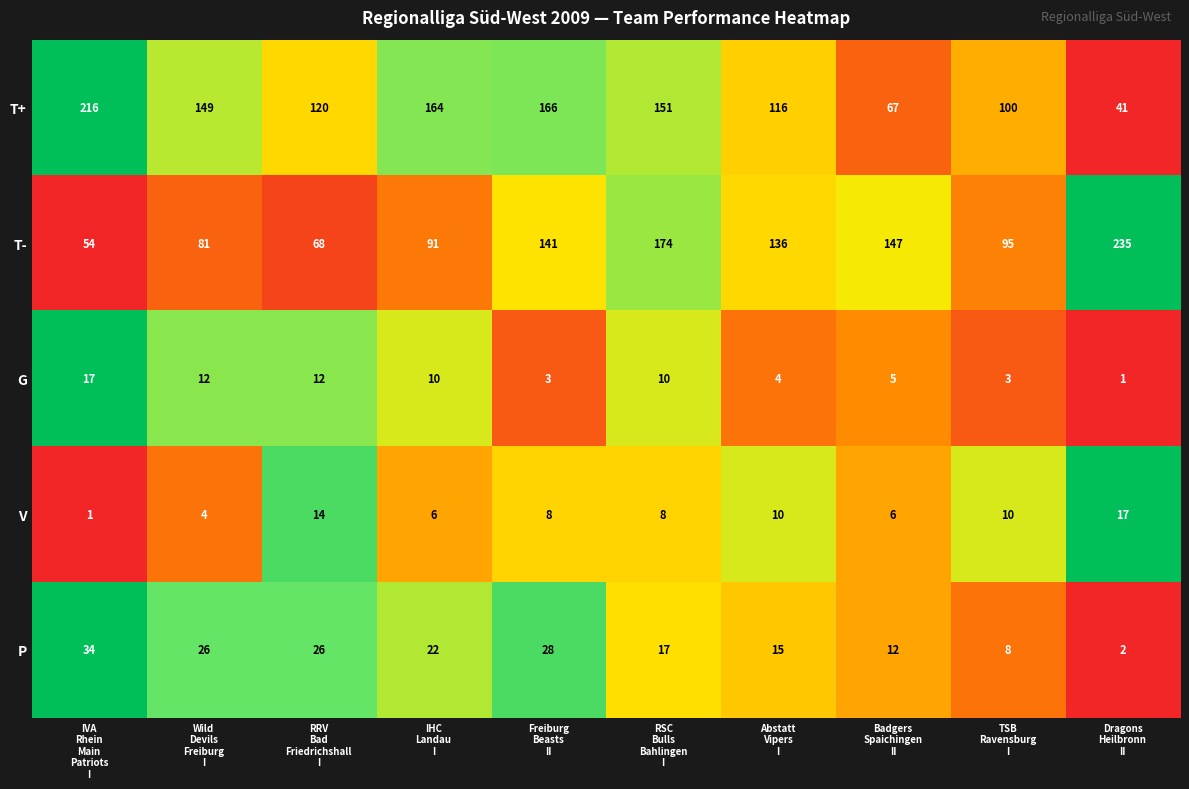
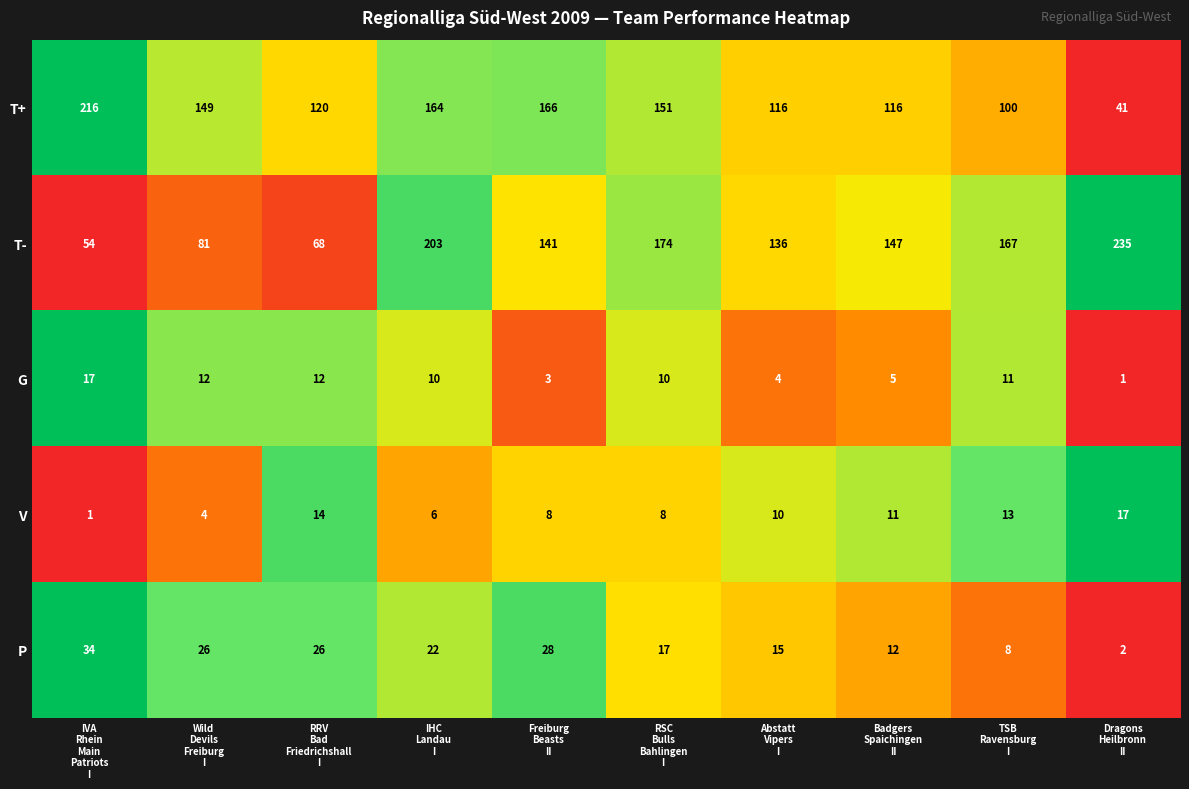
T+, Badgers Spaichingen II: 67 -> 116
T-, IHC Landau I: 91 -> 203
T-, TSB Ravensburg I: 95 -> 167
G, TSB Ravensburg I: 3 -> 11
V, Badgers Spaichingen II: 6 -> 11
V, TSB Ravensburg I: 10 -> 13
